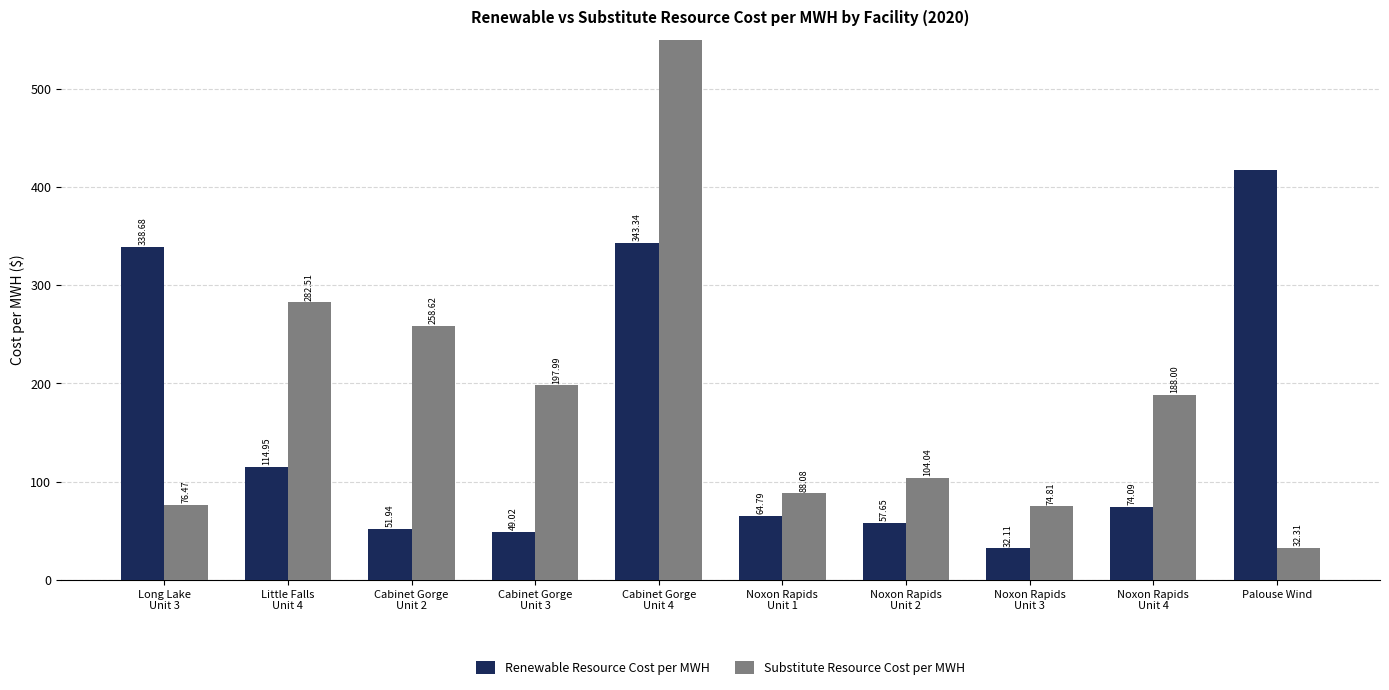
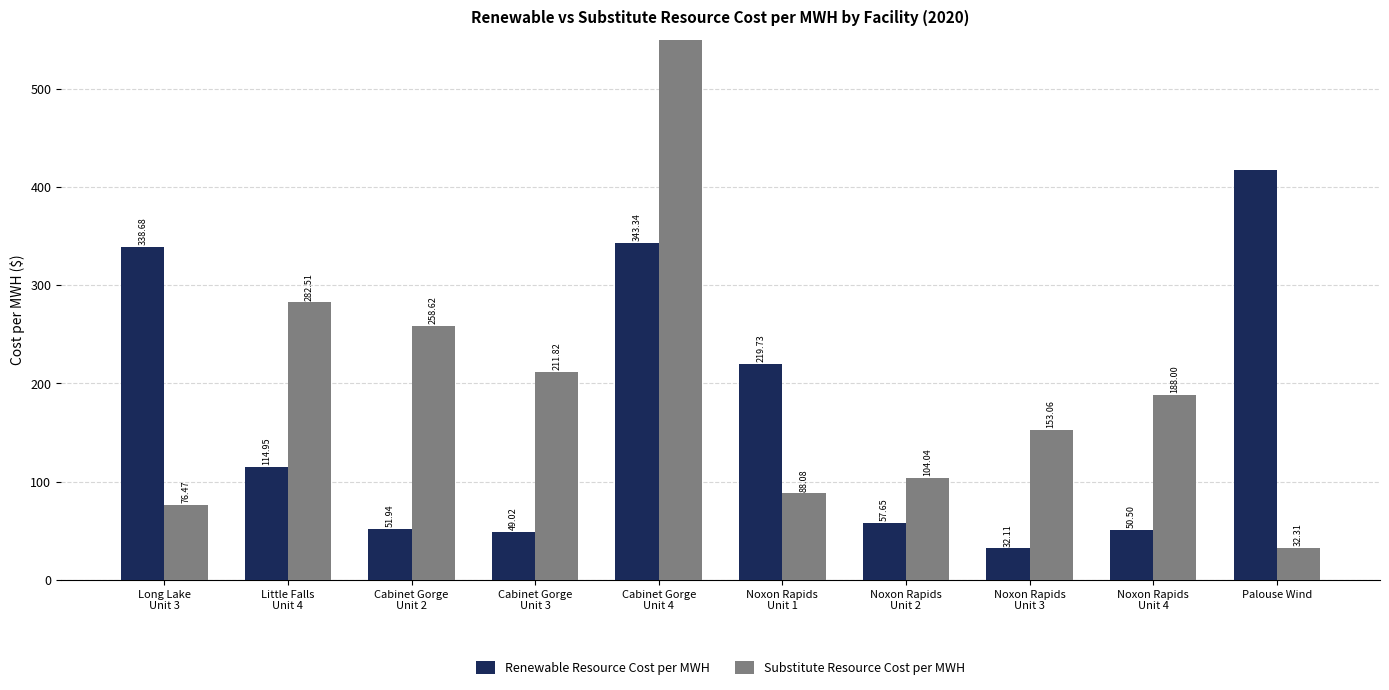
Substitute Resource Cost per MWH, Cabinet Gorge Unit 3: 197.99 -> 211.82
Renewable Resource Cost per MWH, Noxon Rapids Unit 1: 64.79 -> 219.73
Substitute Resource Cost per MWH, Noxon Rapids Unit 3: 74.81 -> 153.06
Renewable Resource Cost per MWH, Noxon Rapids Unit 4: 74.09 -> 50.50
